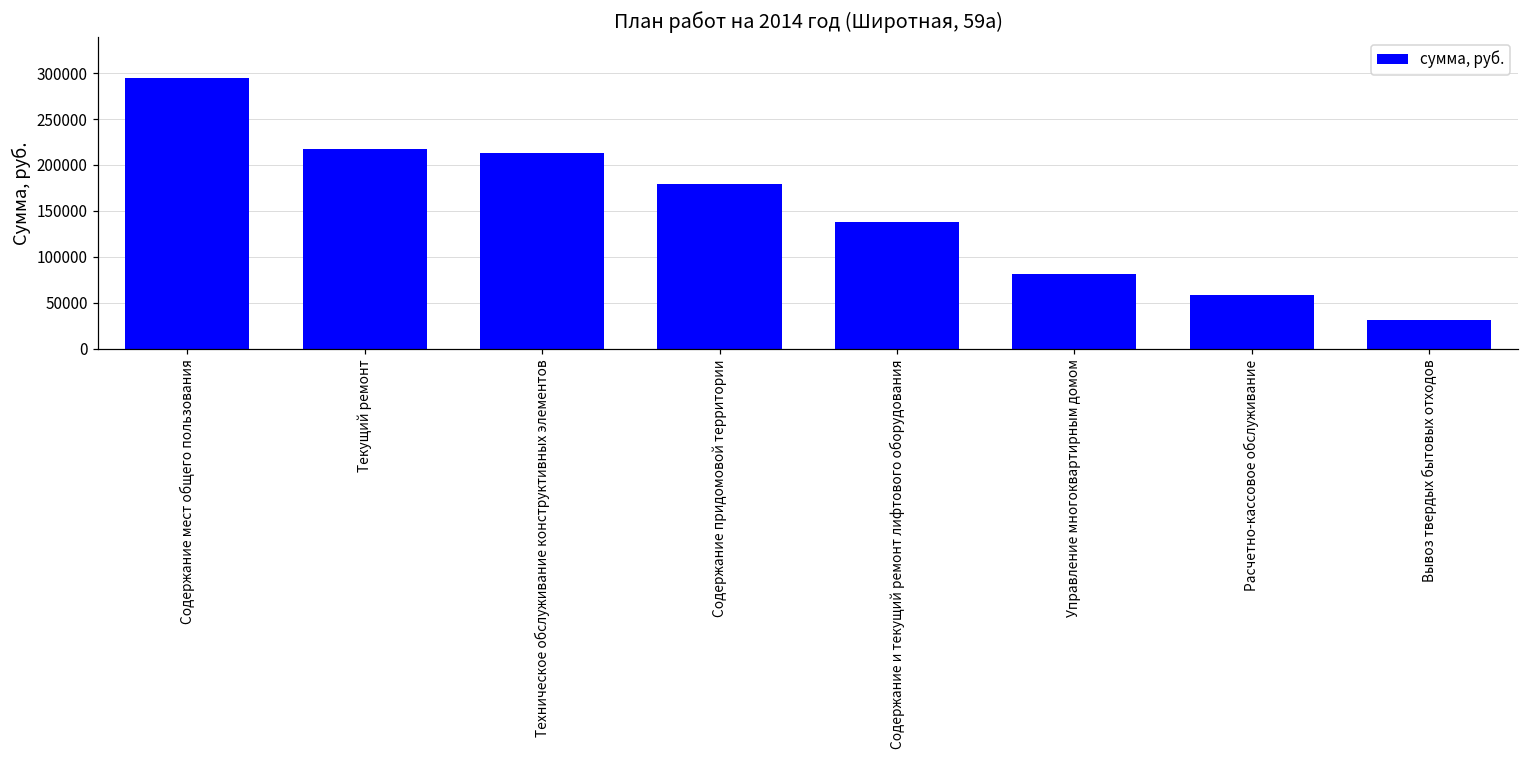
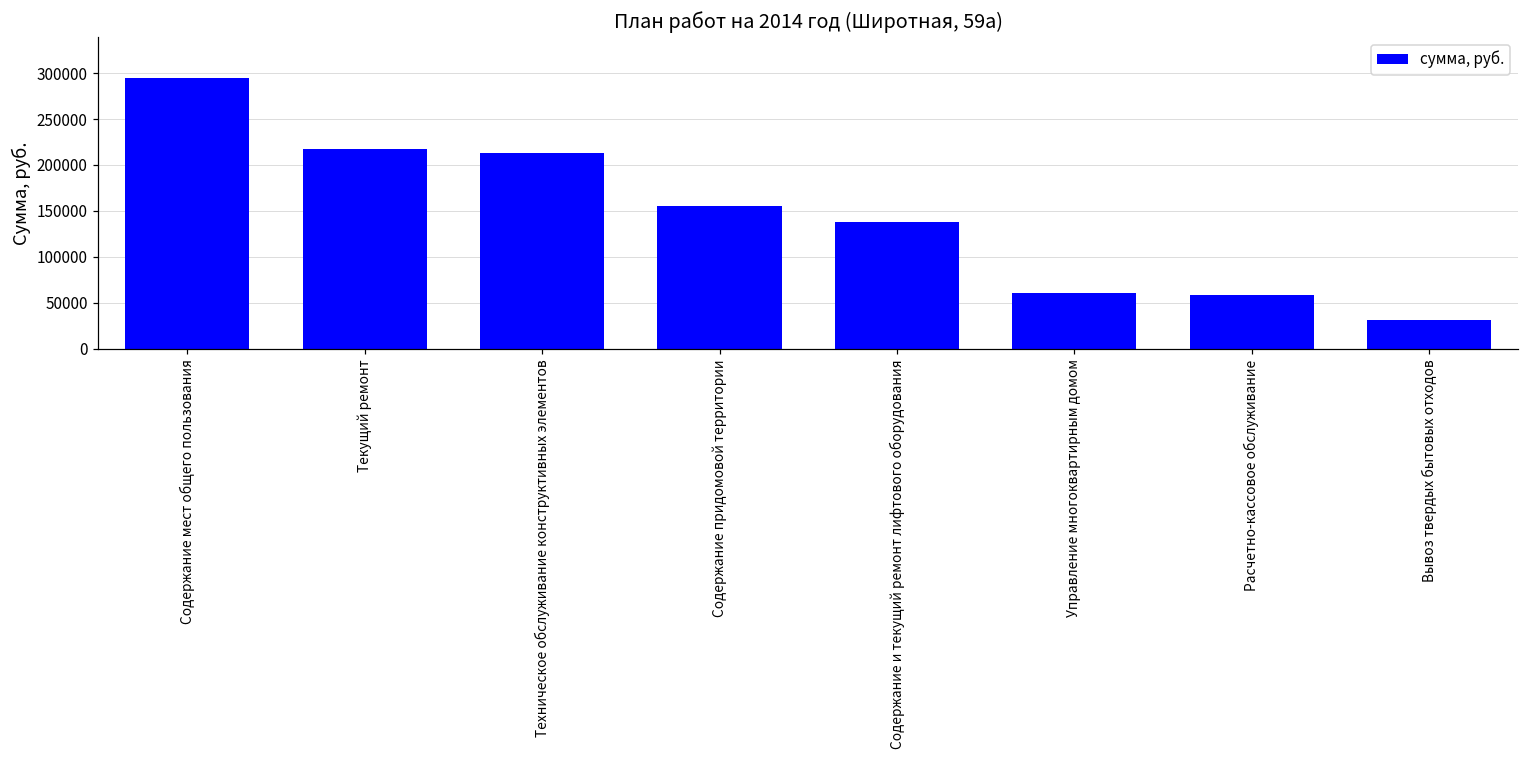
Содержание придомовой территории: 180000 -> 160000
Управление многоквартирным домом: 80000 -> 60000
